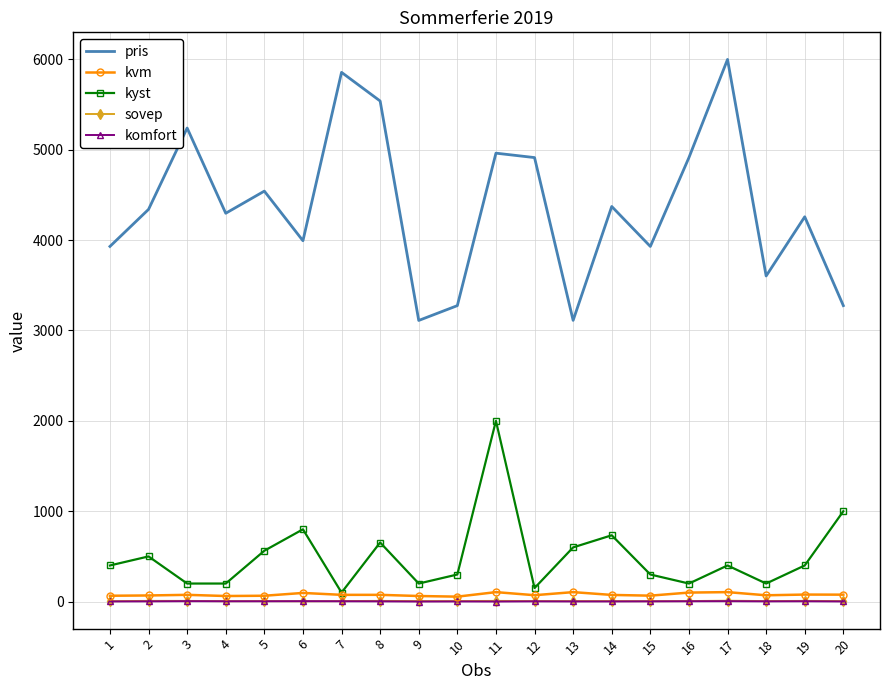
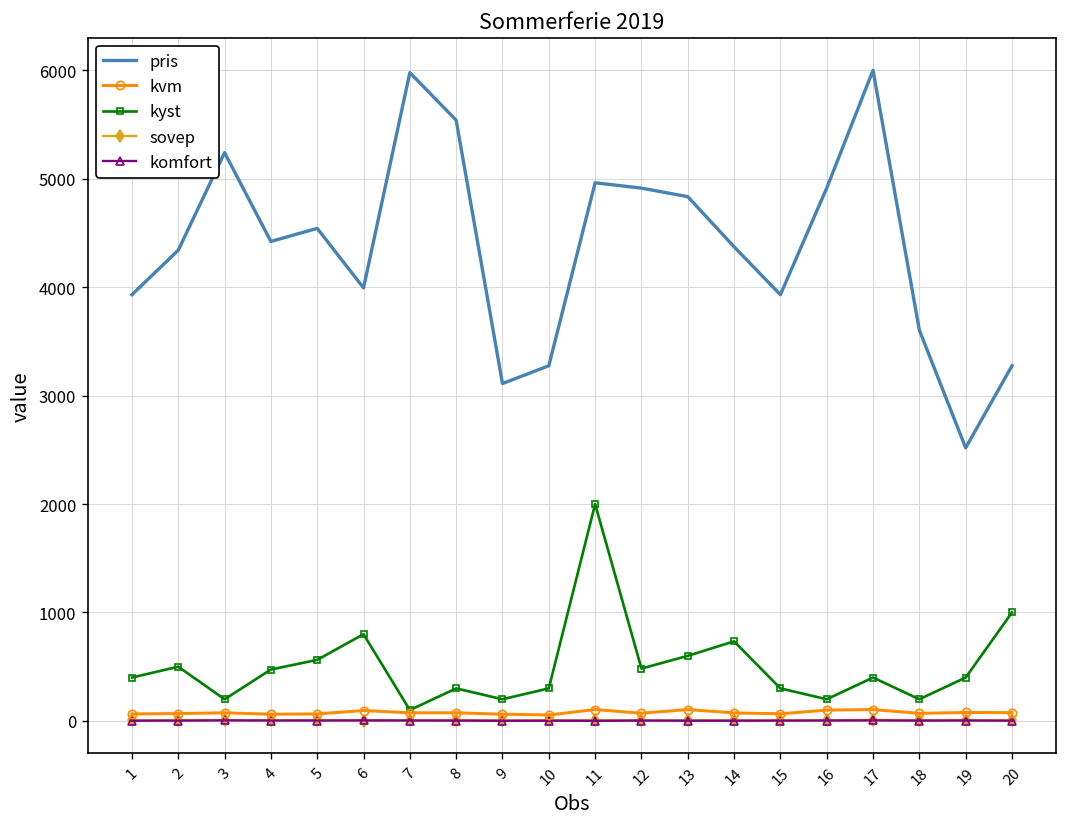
pris, 4: 4300 -> 4400
kyst, 4: 200 -> 500
pris, 7: 5900 -> 6000
kyst, 8: 700 -> 300
kyst, 12: 200 -> 500
pris, 13: 3100 -> 4800
pris, 19: 4300 -> 2500
